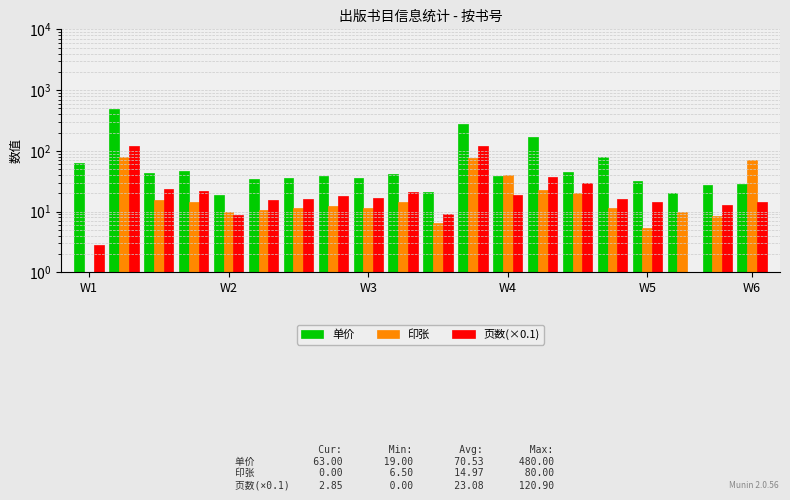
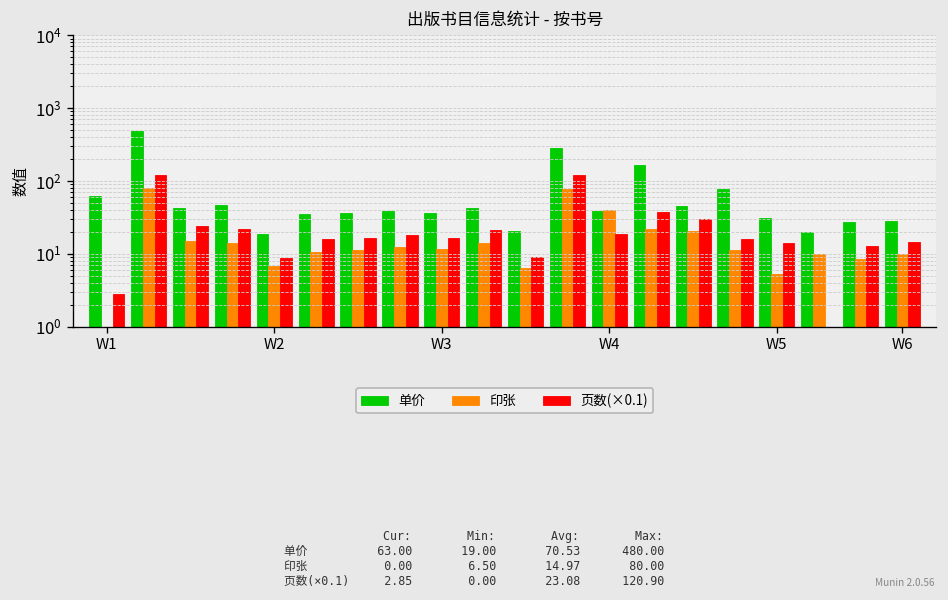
印张, W2: 10 -> 7
印张, W6: 70 -> 10
